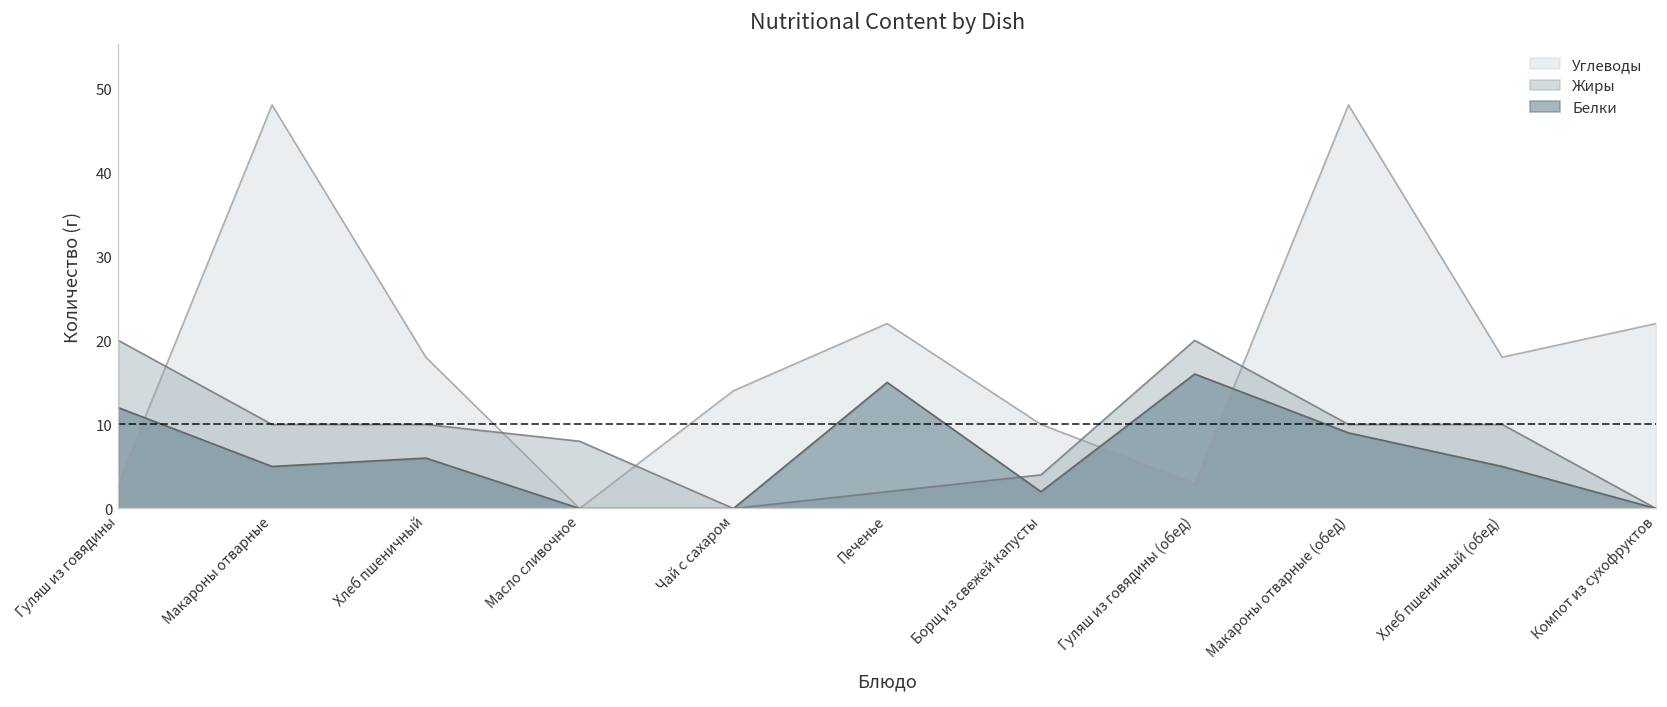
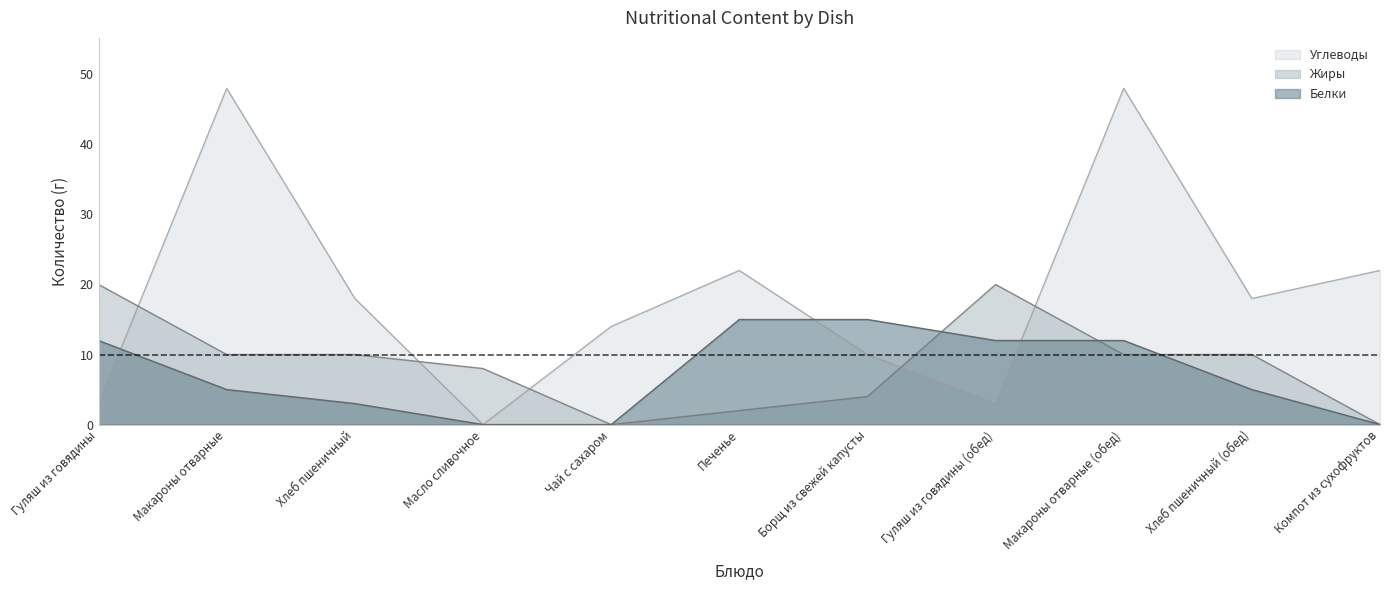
Белки, Хлеб пшеничный: 6 -> 3
Белки, Борщ из свежей капусты: 2 -> 15
Белки, Гуляш из говядины (обед): 16 -> 12
Белки, Макароны отварные (обед): 9 -> 12
